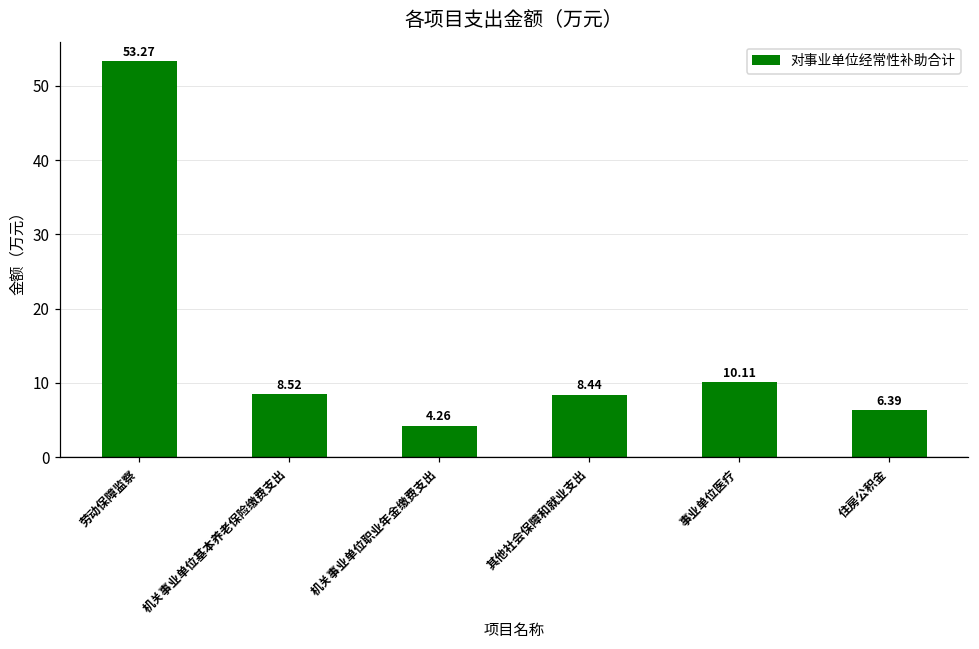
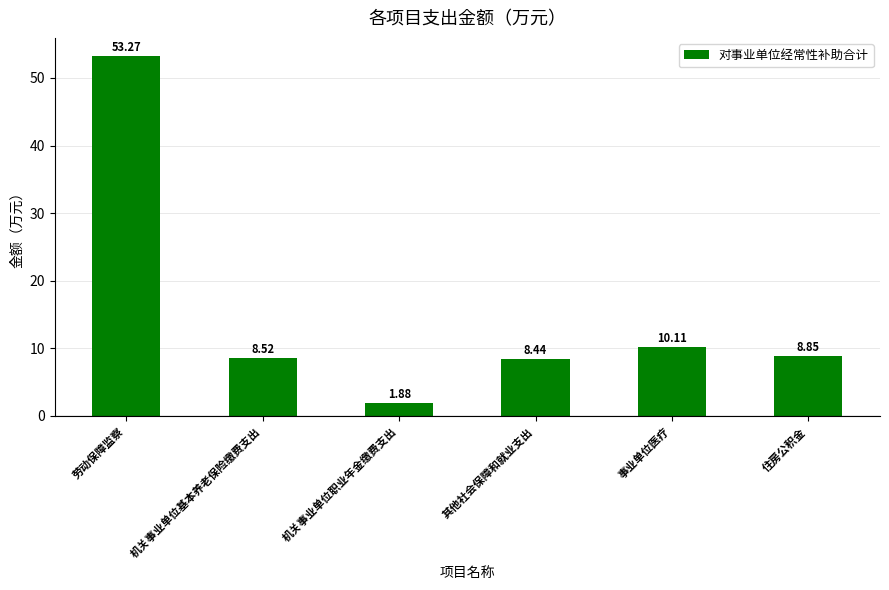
机关事业单位职业年金缴费支出: 4.26 -> 1.88
住房公积金: 6.39 -> 8.85
